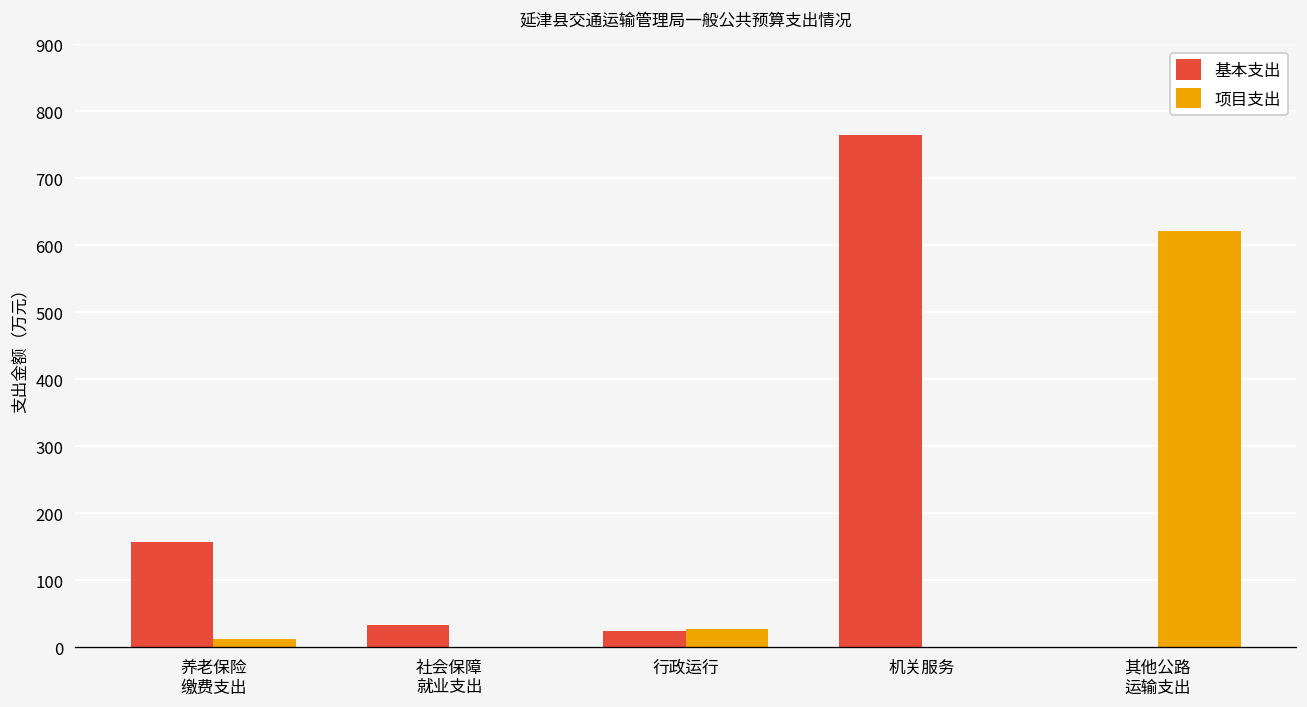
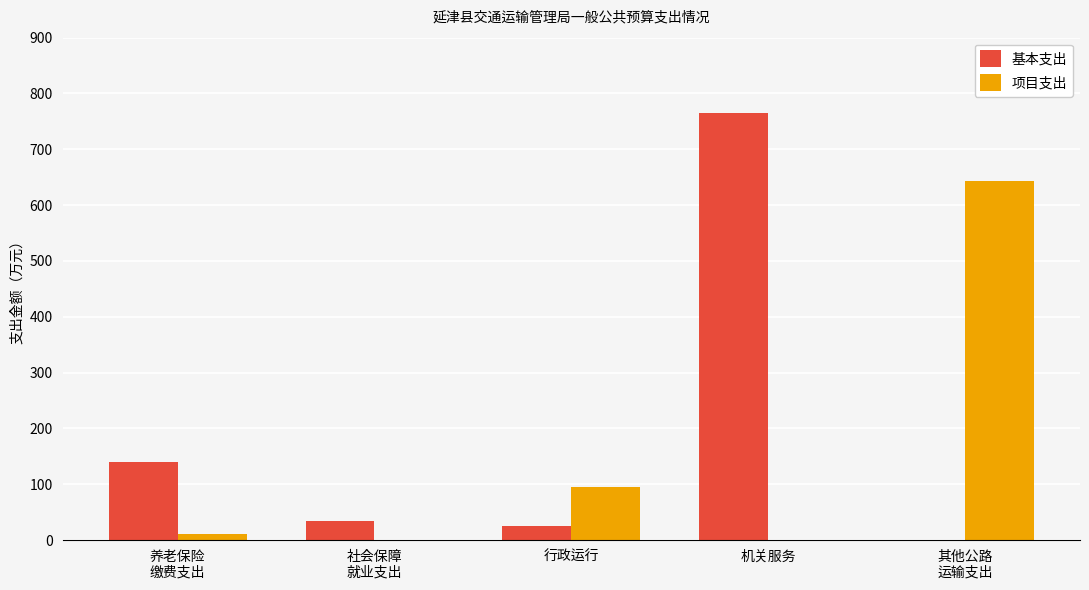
基本支出, 养老保险 缴费支出: 160 -> 140
项目支出, 行政运行: 30 -> 100
项目支出, 其他公路 运输支出: 620 -> 640
